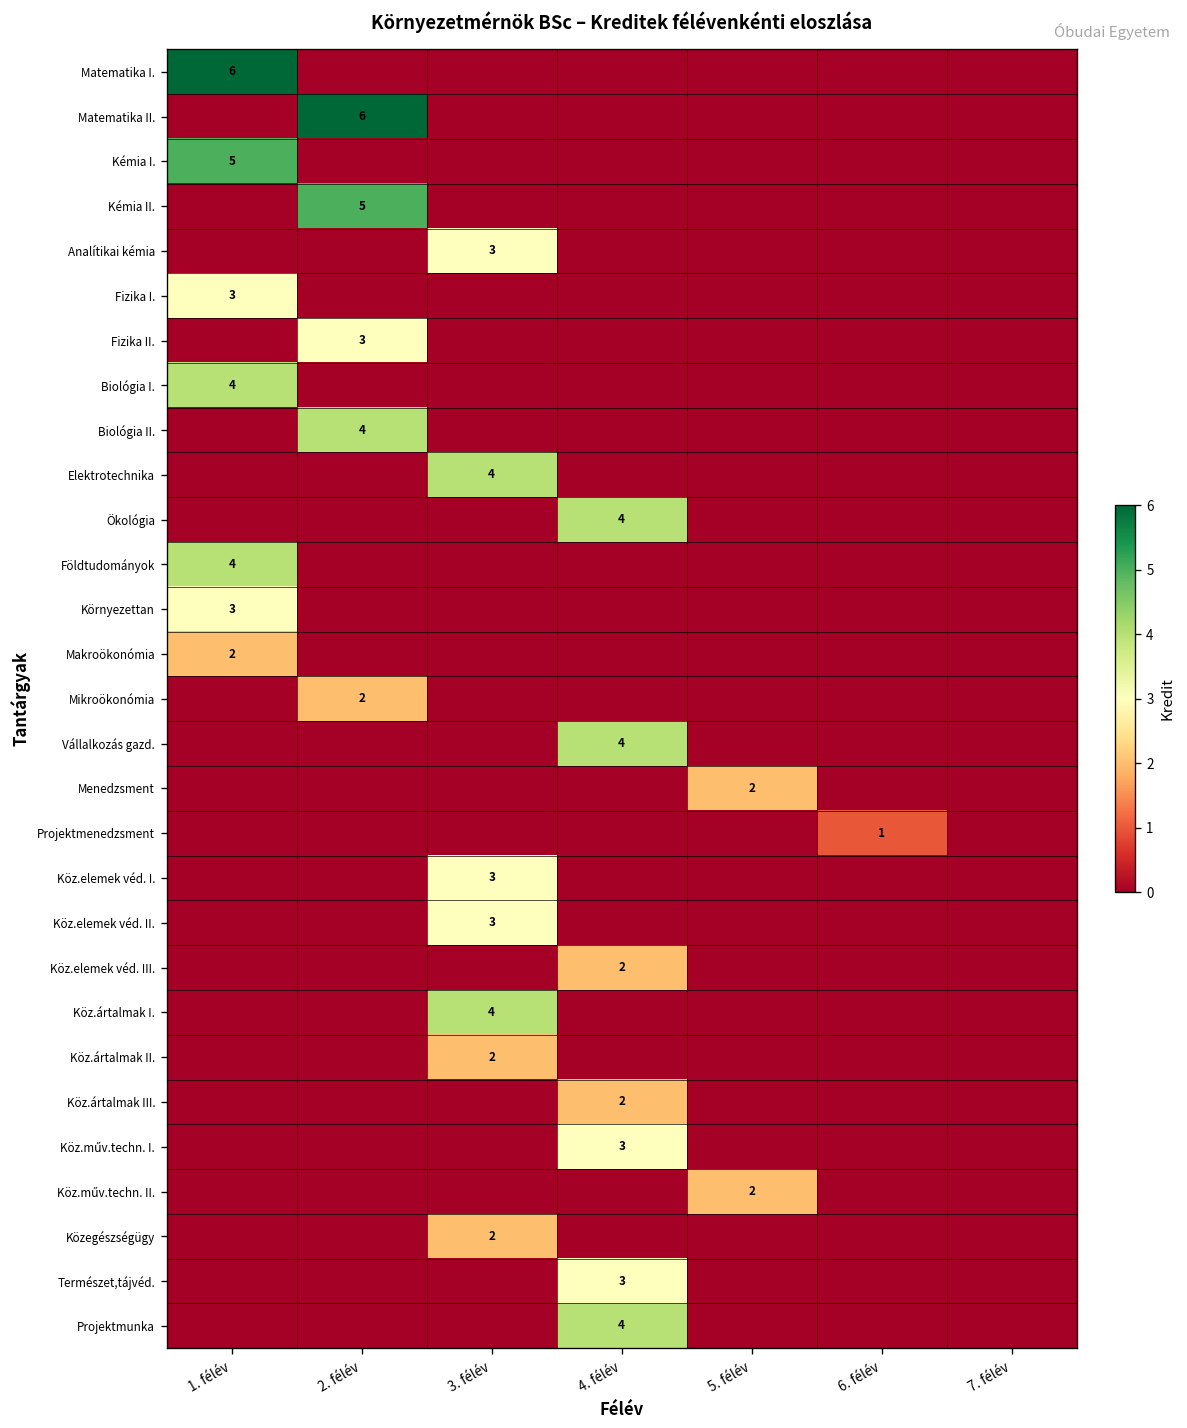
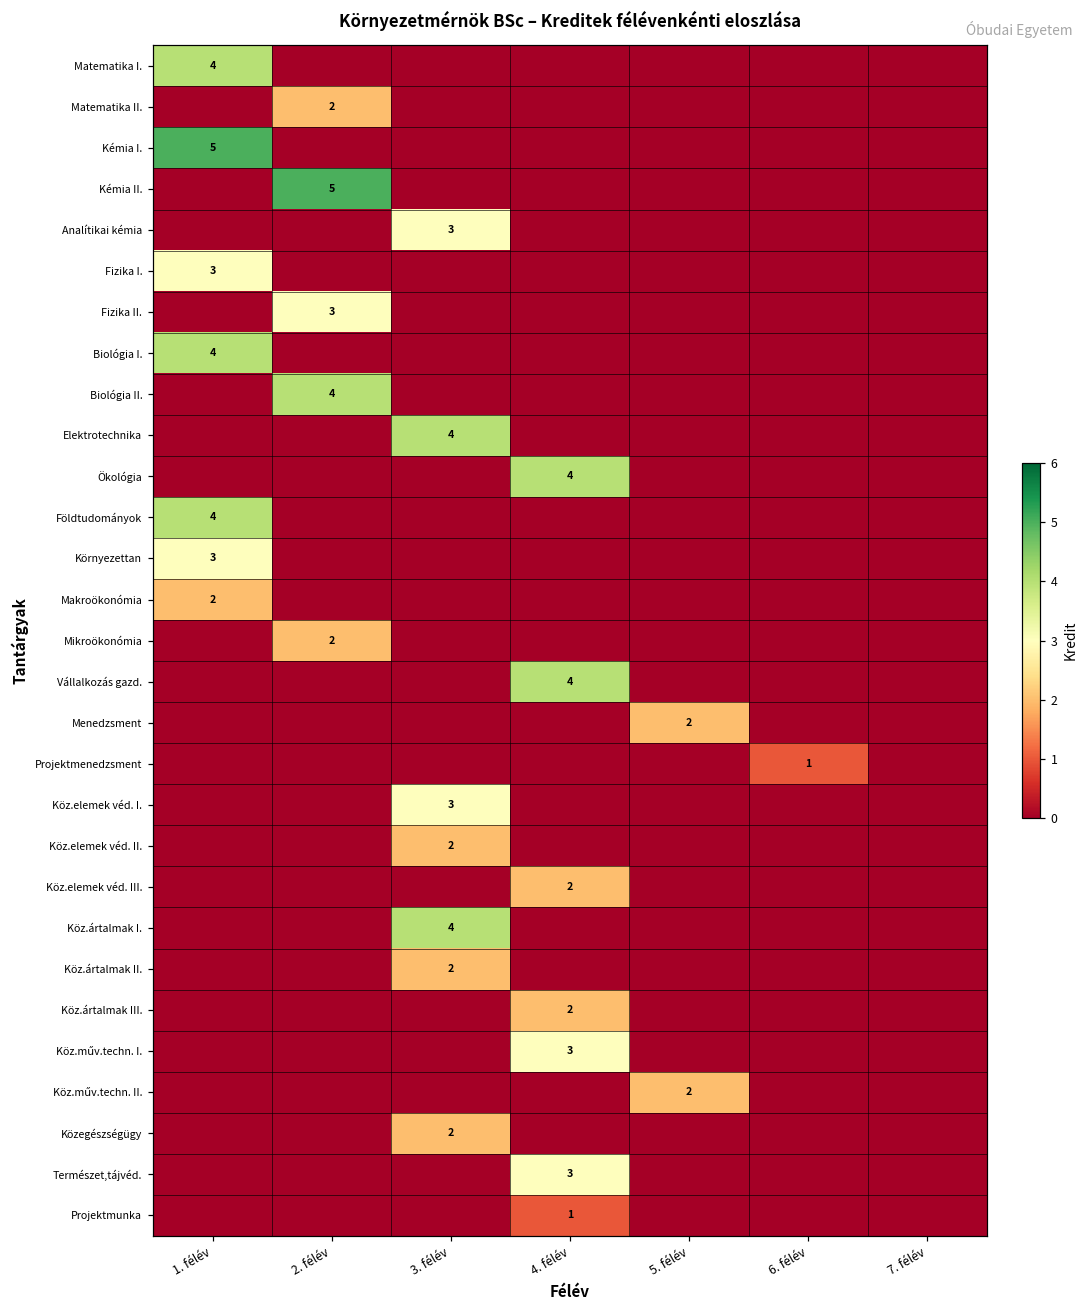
Matematika I., 1. félév: 6 -> 4
Matematika II., 2. félév: 6 -> 2
Köz.elemek véd. II., 3. félév: 3 -> 2
Projektmunka, 4. félév: 4 -> 1
